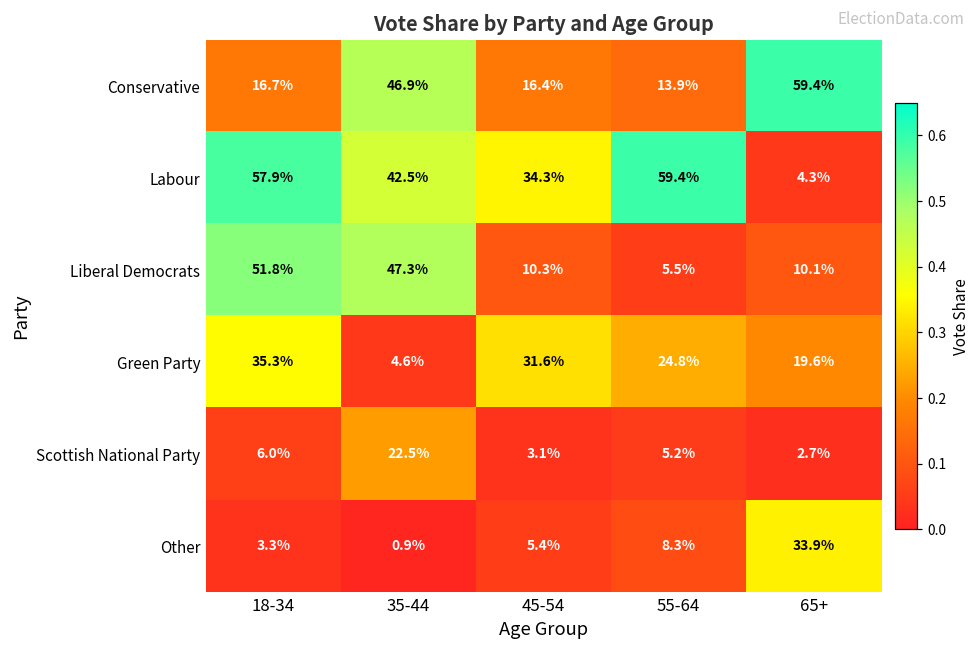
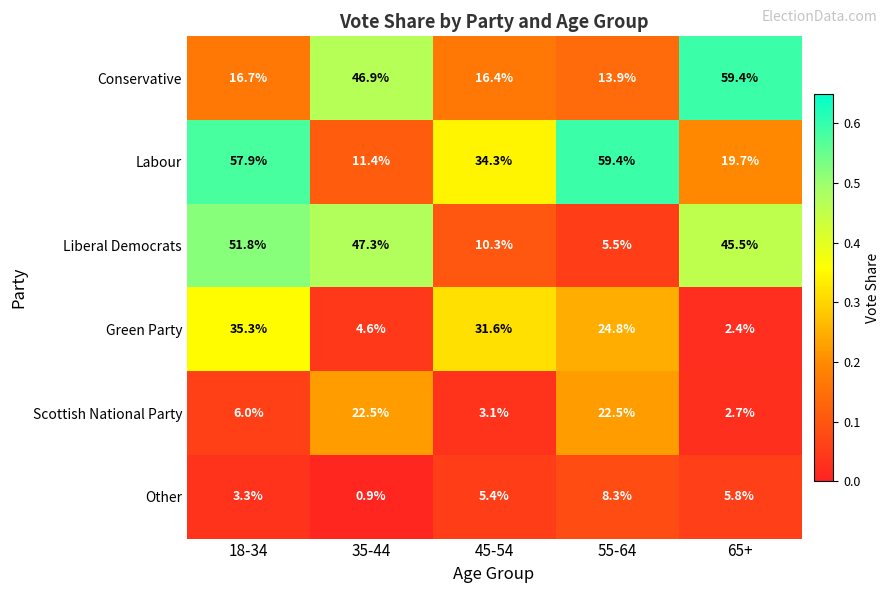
Labour, 35-44: 42.5% -> 11.4%
Labour, 65+: 4.3% -> 19.7%
Liberal Democrats, 65+: 10.1% -> 45.5%
Green Party, 65+: 19.6% -> 2.4%
Scottish National Party, 55-64: 5.2% -> 22.5%
Other, 65+: 33.9% -> 5.8%
